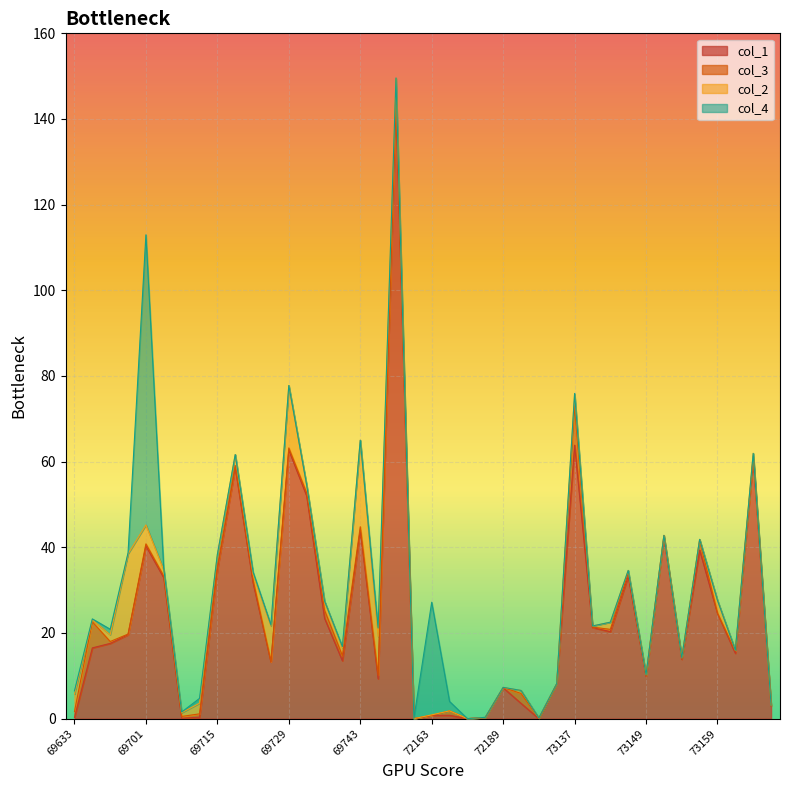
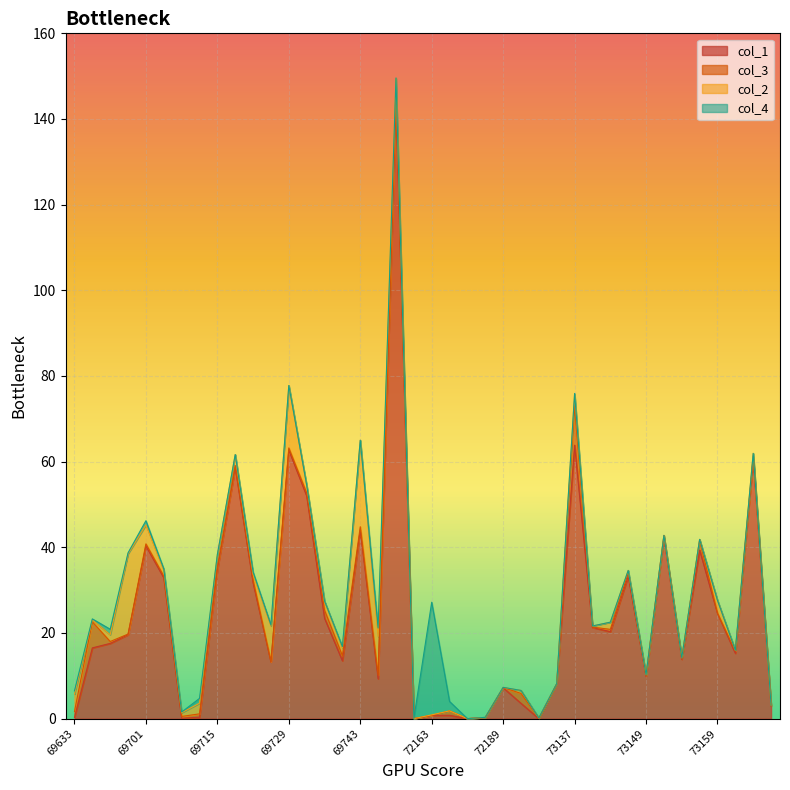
col_4, 69701: 68 -> 1
